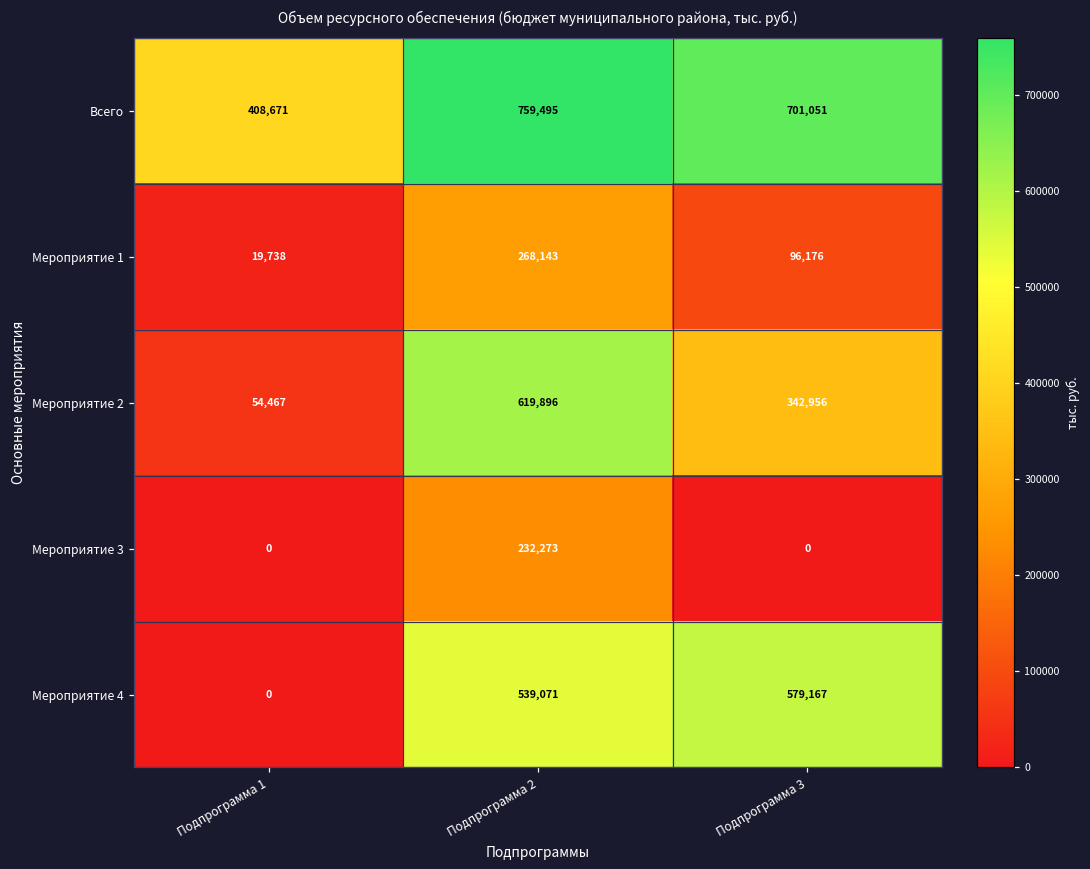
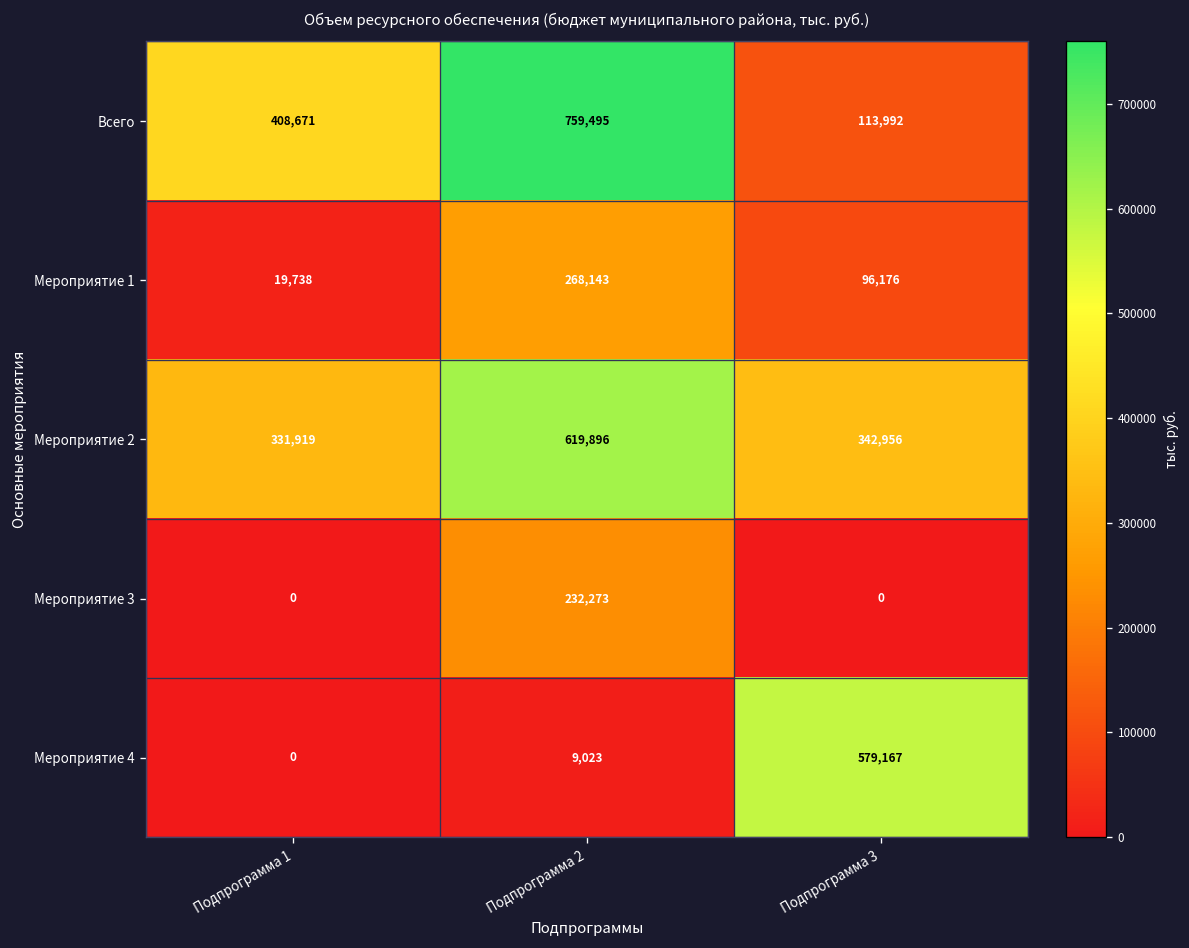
Всего, Подпрограмма 3: 701,051 -> 113,992
Мероприятие 2, Подпрограмма 1: 54,467 -> 331,919
Мероприятие 4, Подпрограмма 2: 539,071 -> 9,023
